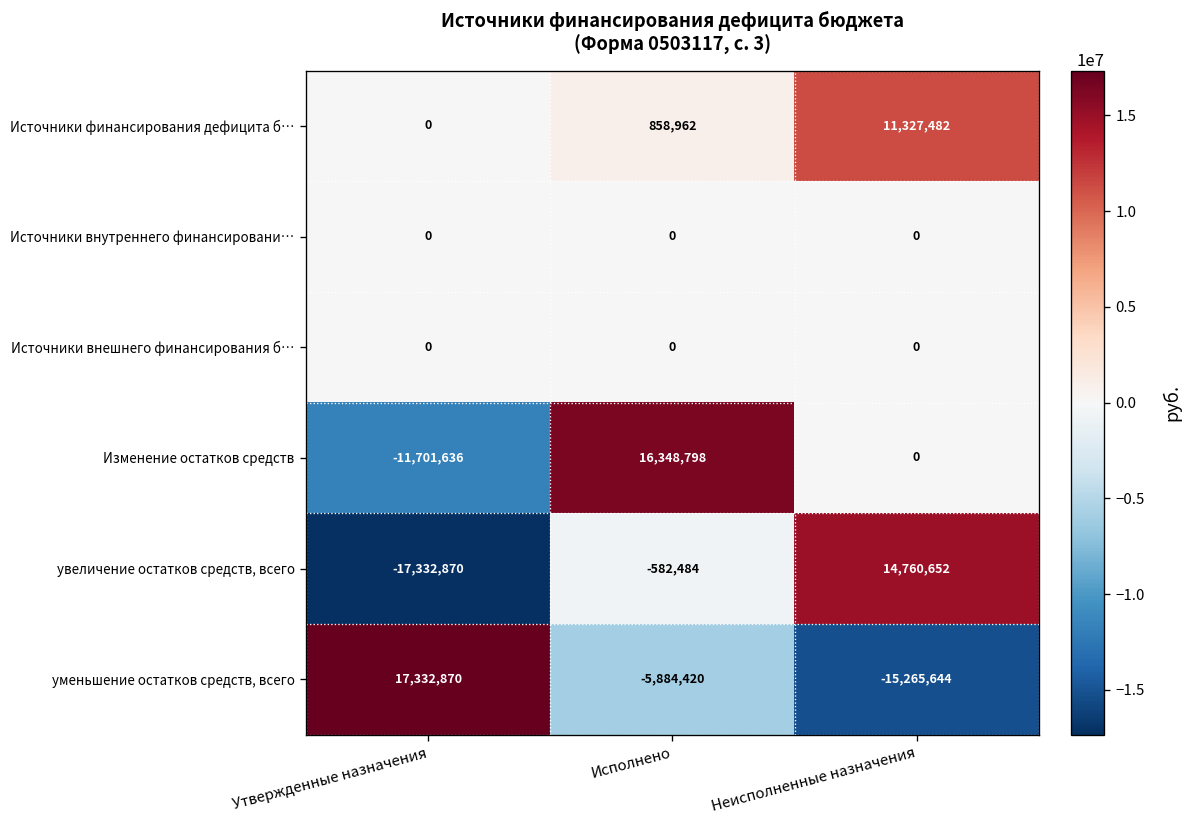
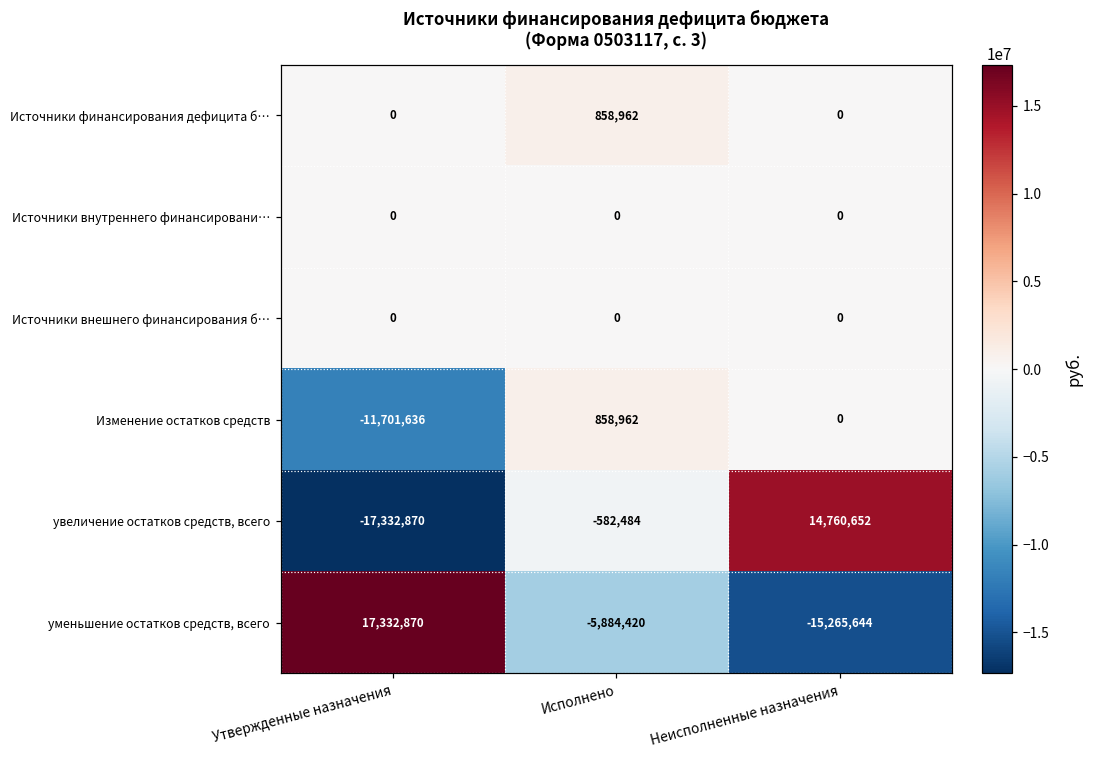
Источники финансирования дефицита б…, Неисполненные назначения: 11,327,482 -> 0
Изменение остатков средств, Исполнено: 16,348,798 -> 858,962
